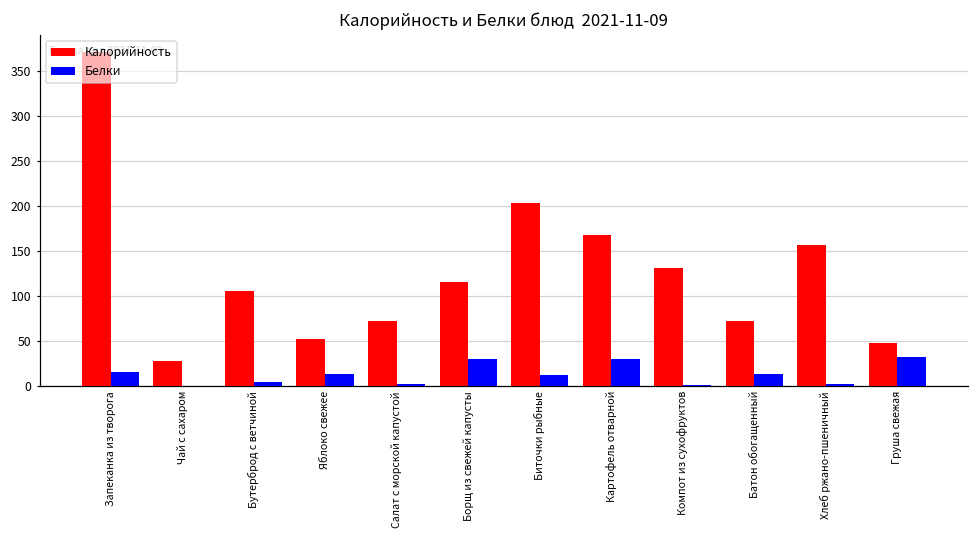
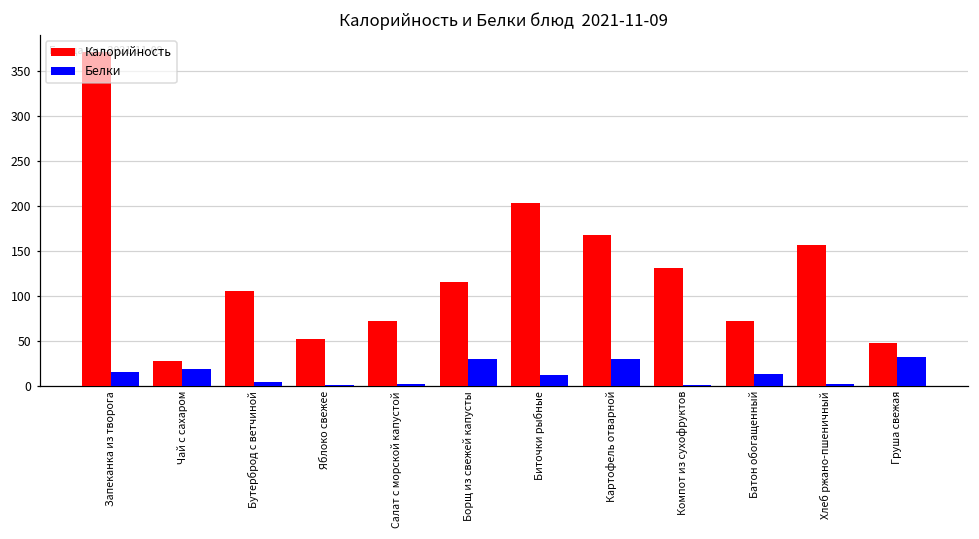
Белки, Чай с сахаром: 0 -> 20
Белки, Яблоко свежее: 10 -> 0
